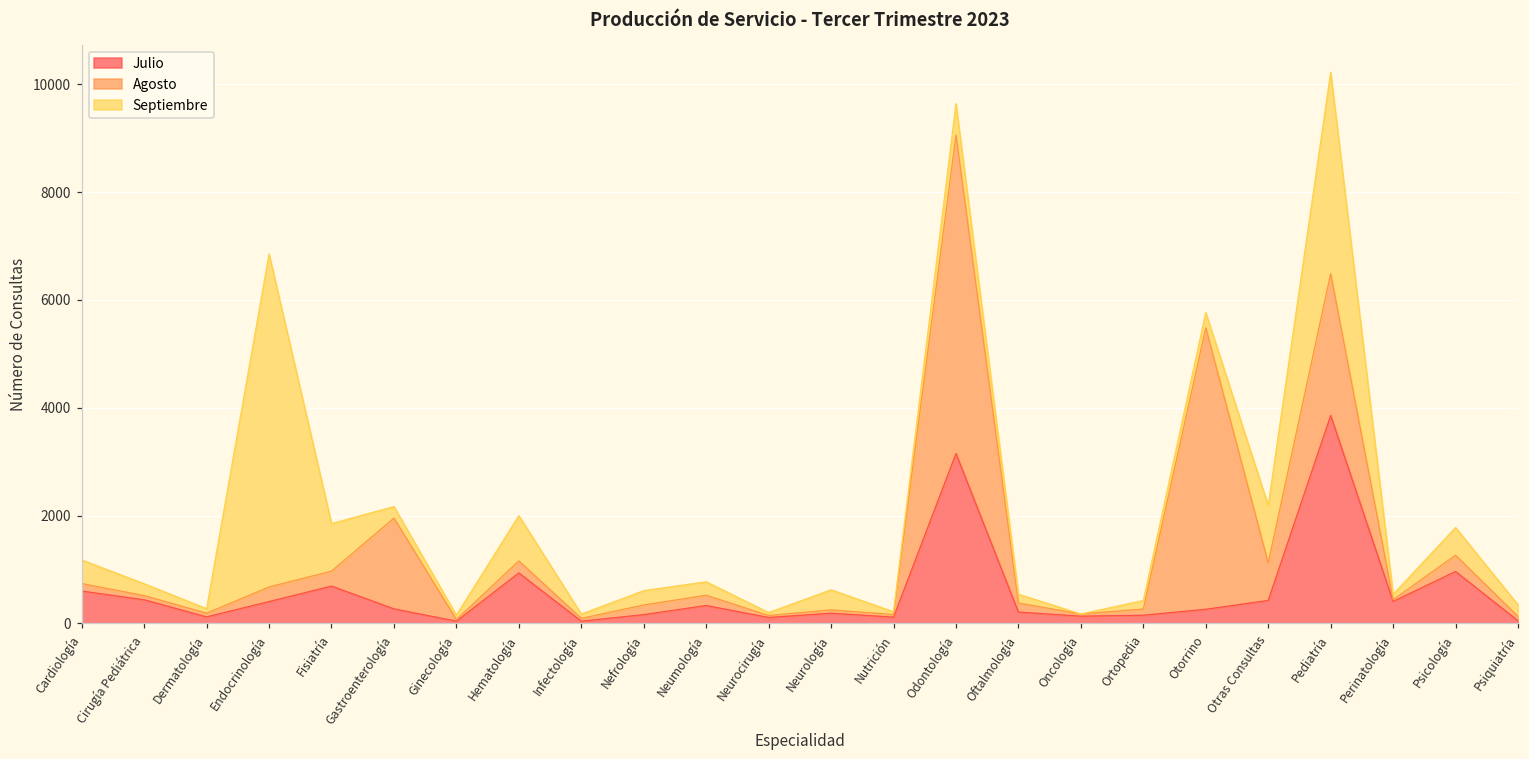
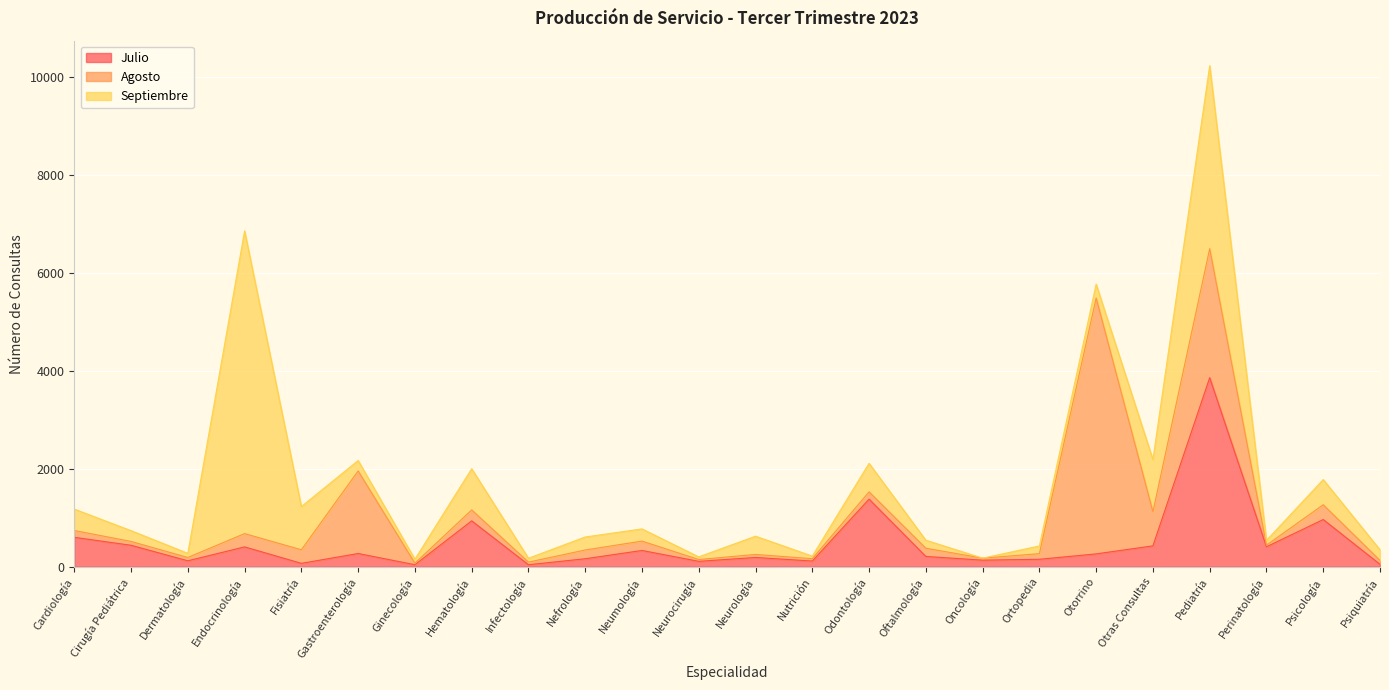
Julio, Fisiatría: 700 -> 100
Julio, Odontología: 3200 -> 1400
Agosto, Odontología: 5900 -> 100
